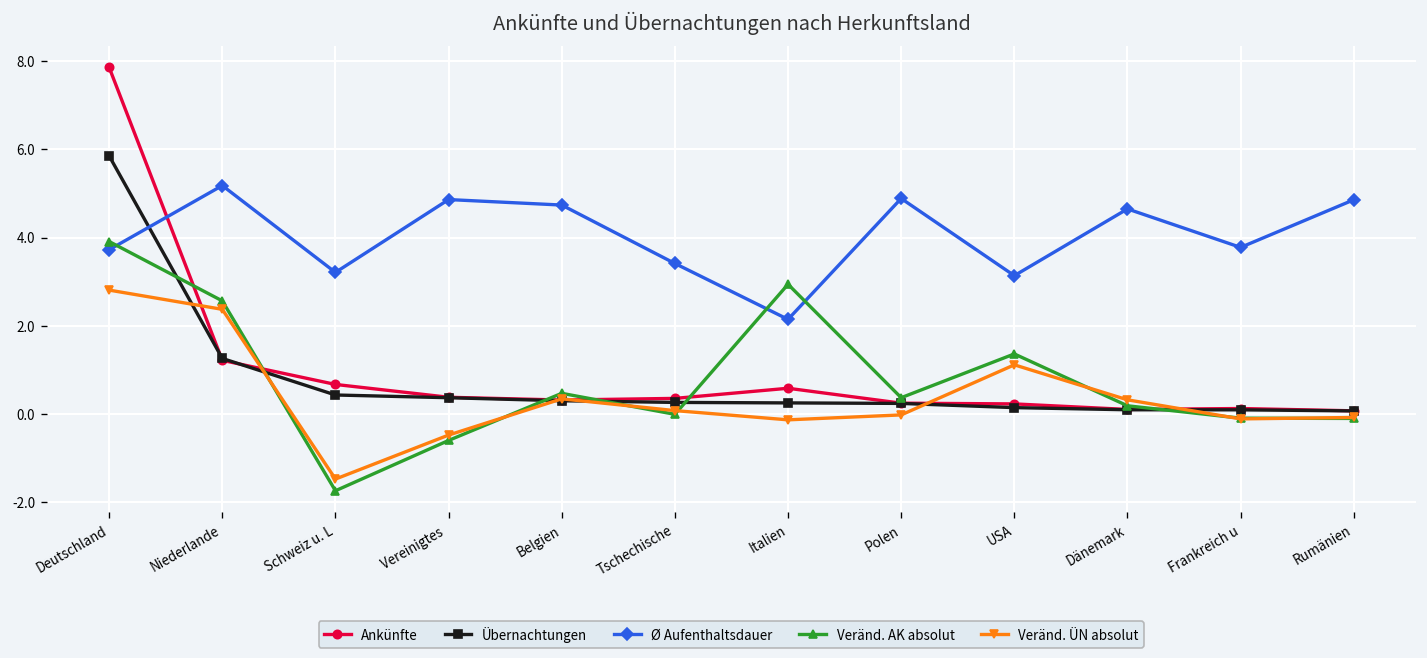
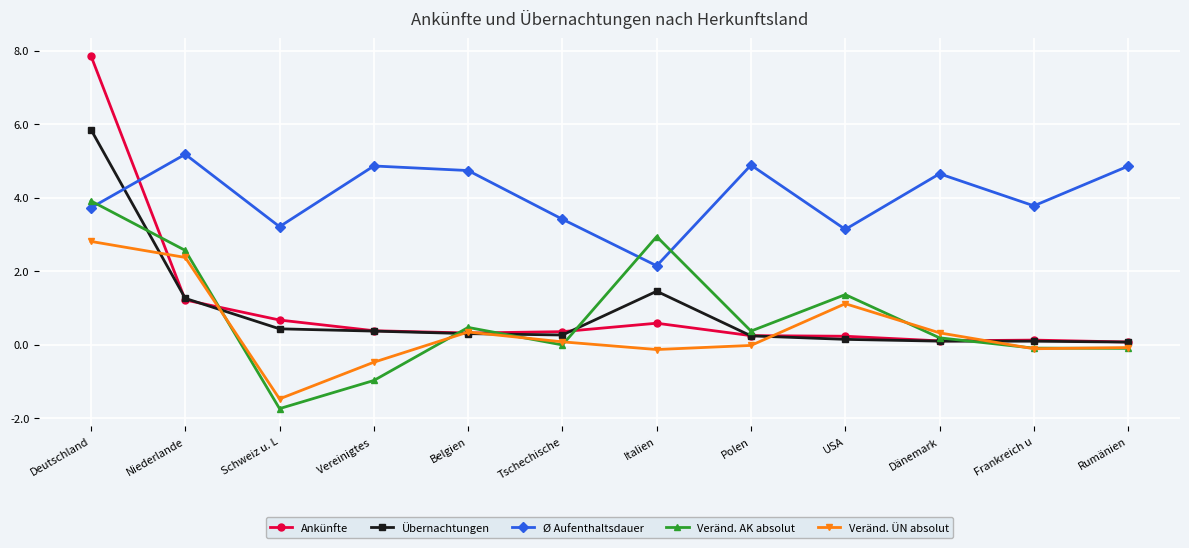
Veränd. AK absolut, Vereinigtes: -0.6 -> -1.0
Übernachtungen, Italien: 0.2 -> 1.5
